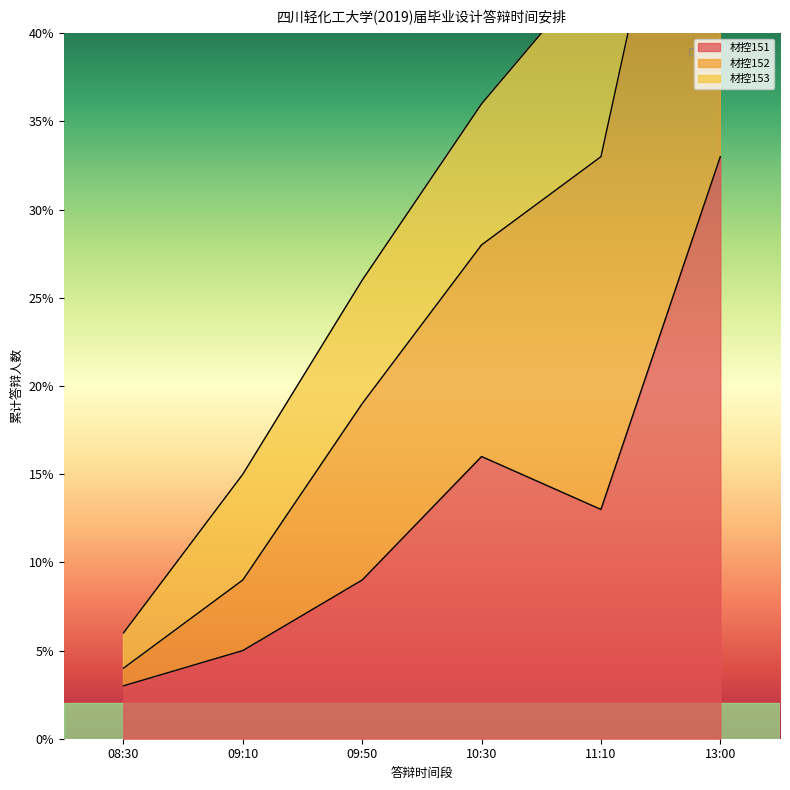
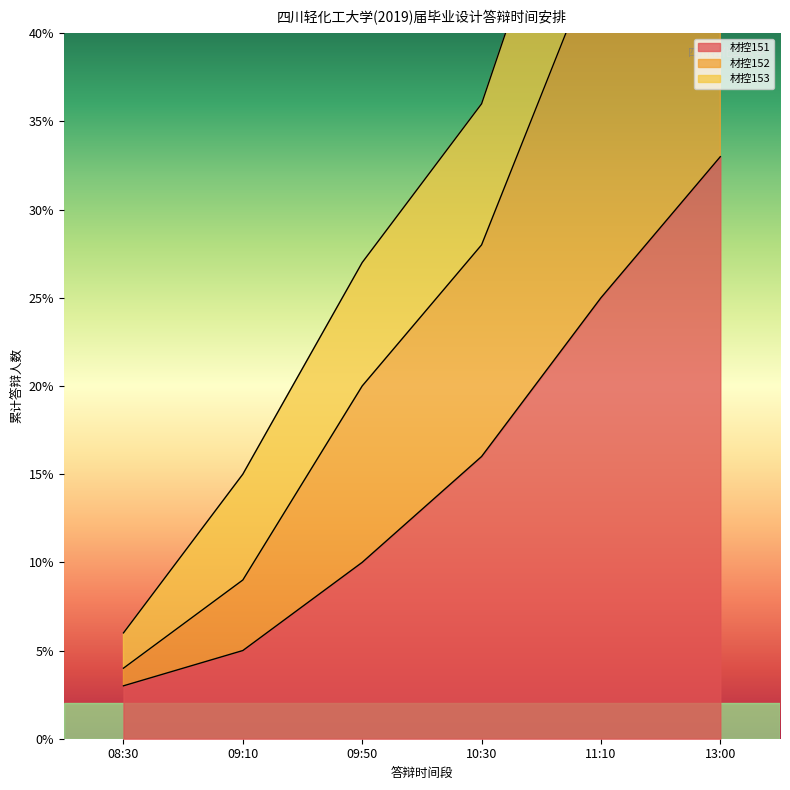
材控151, 09:50: 9% -> 10%
材控151, 11:10: 13% -> 25%
